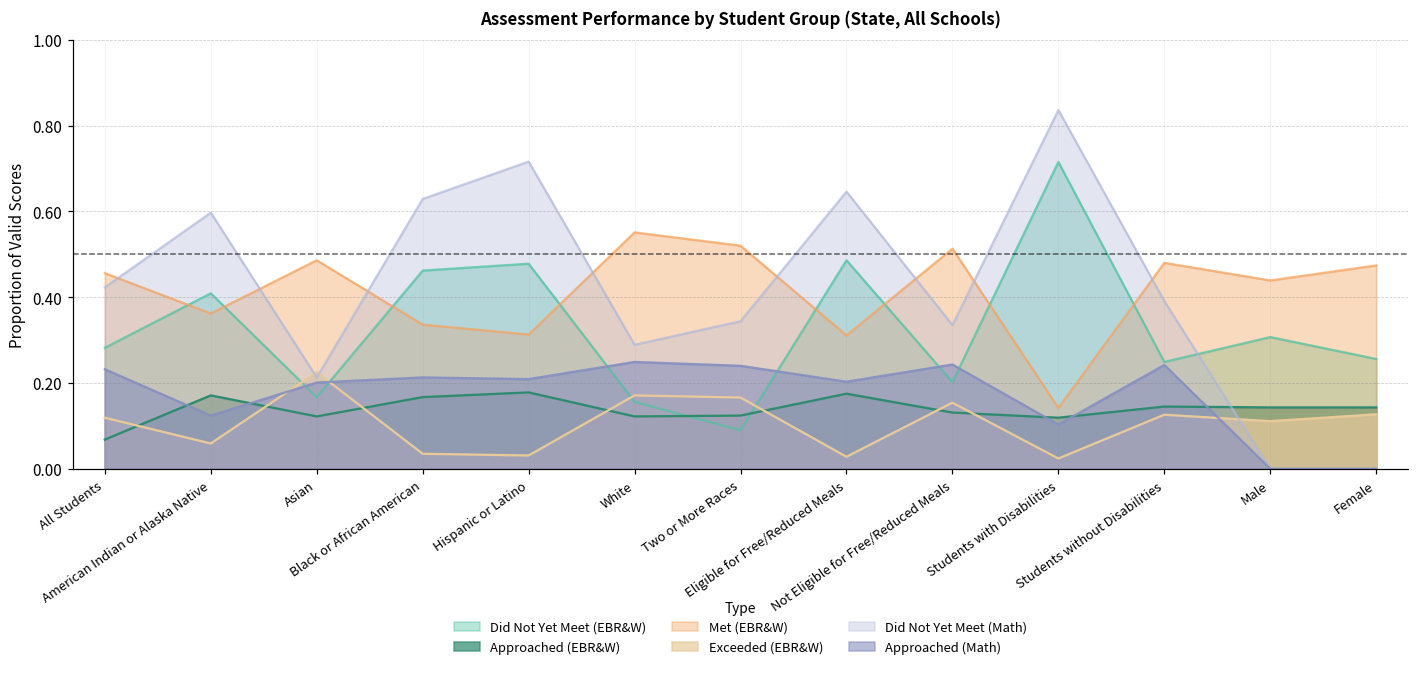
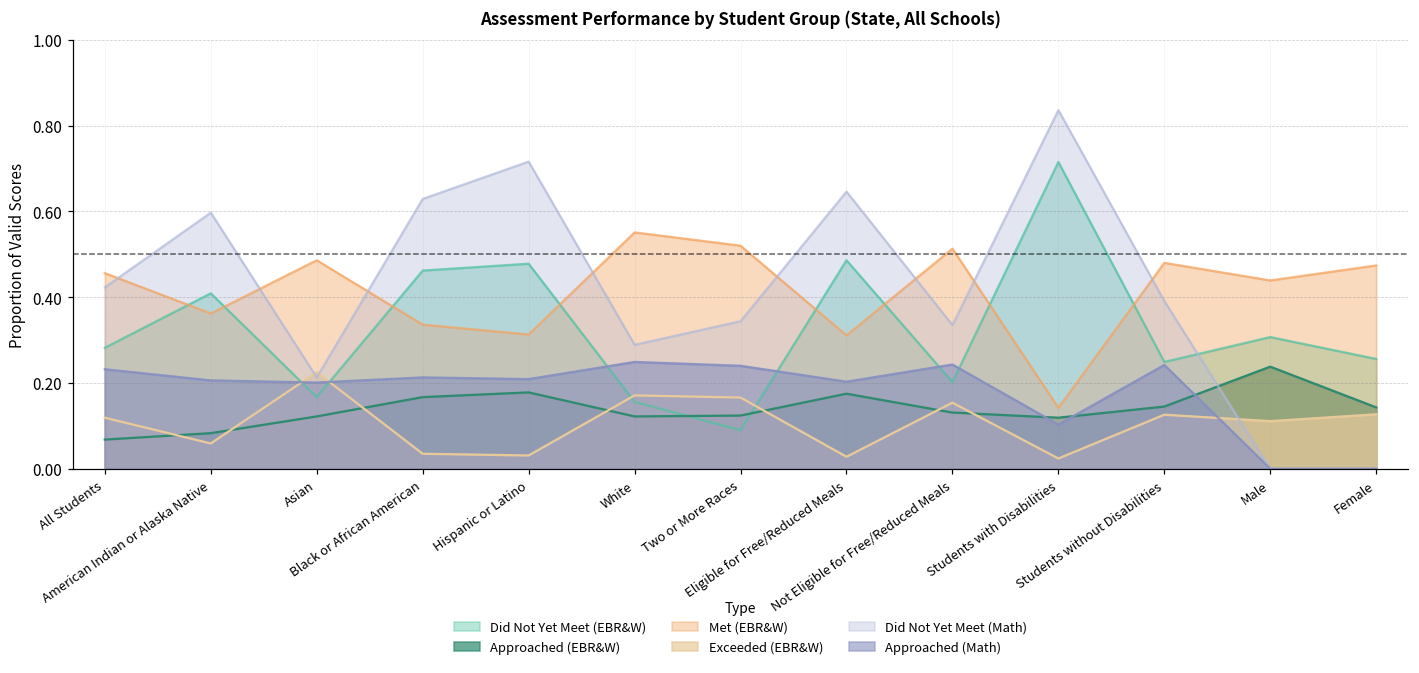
Approached (EBR&W), American Indian or Alaska Native: 0.17 -> 0.08
Approached (Math), American Indian or Alaska Native: 0.12 -> 0.21
Approached (EBR&W), Male: 0.14 -> 0.24
